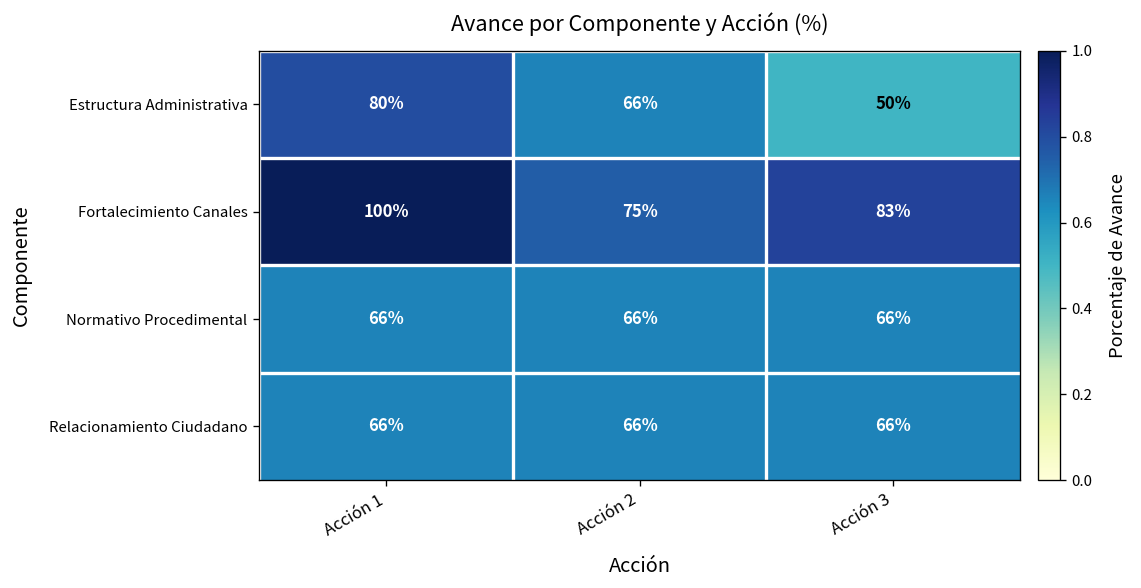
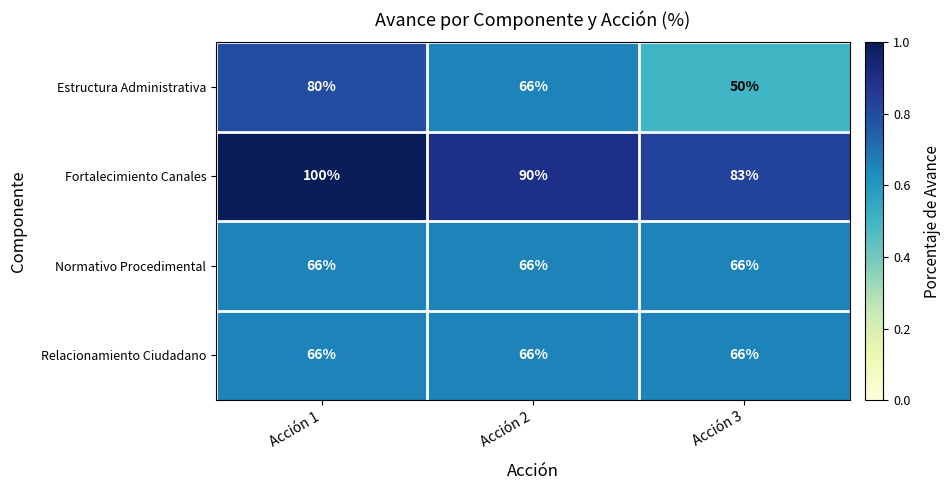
Fortalecimiento Canales, Acción 2: 75% -> 90%
